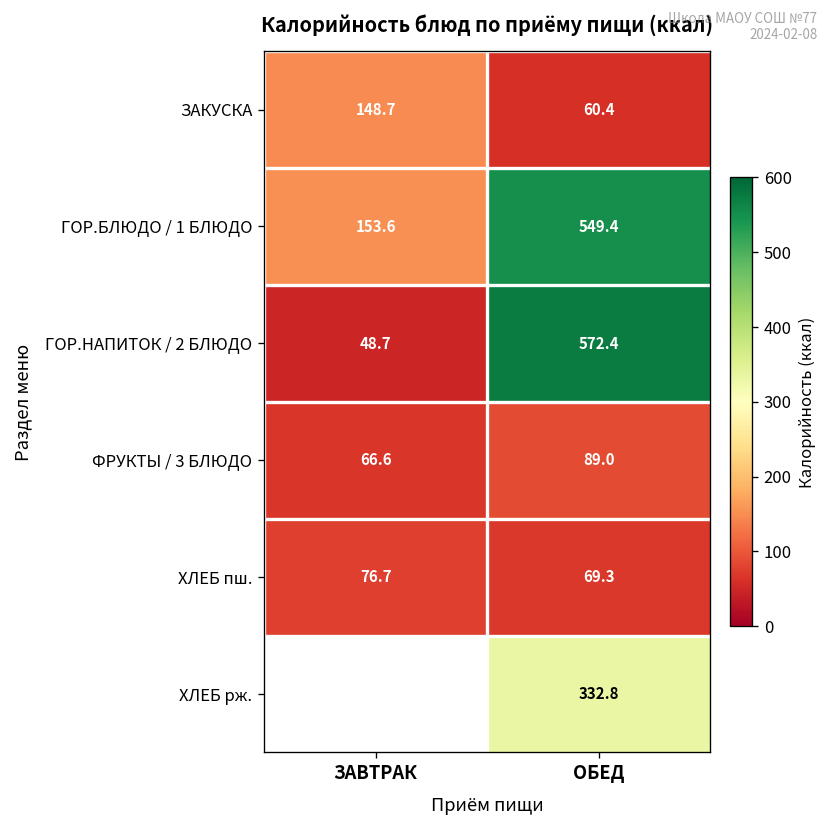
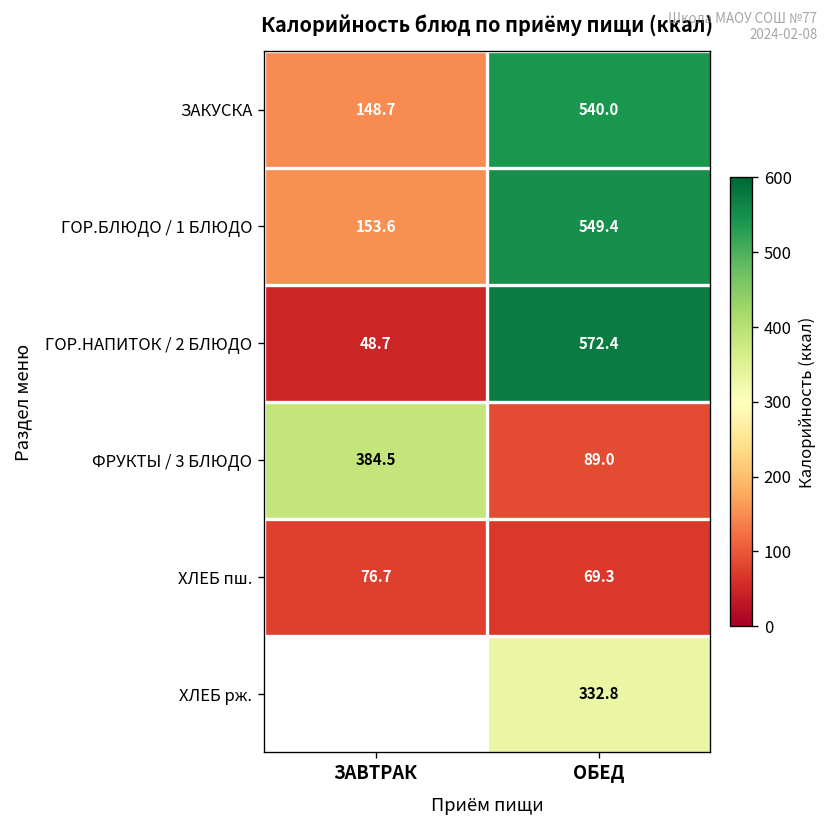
ЗАКУСКА, ОБЕД: 60.4 -> 540.0
ФРУКТЫ / 3 БЛЮДО, ЗАВТРАК: 66.6 -> 384.5
